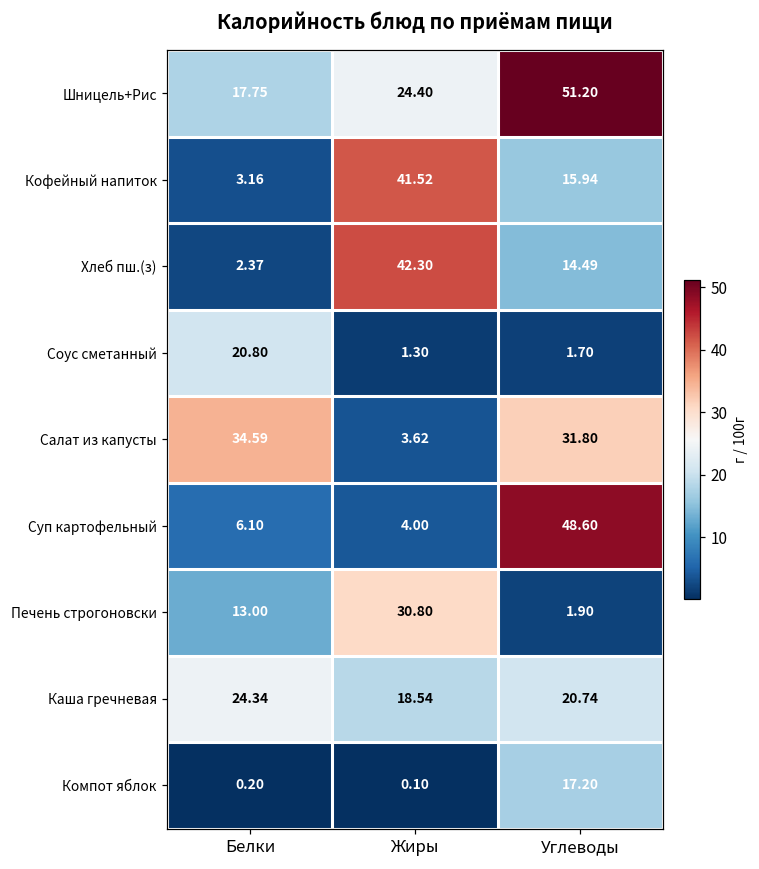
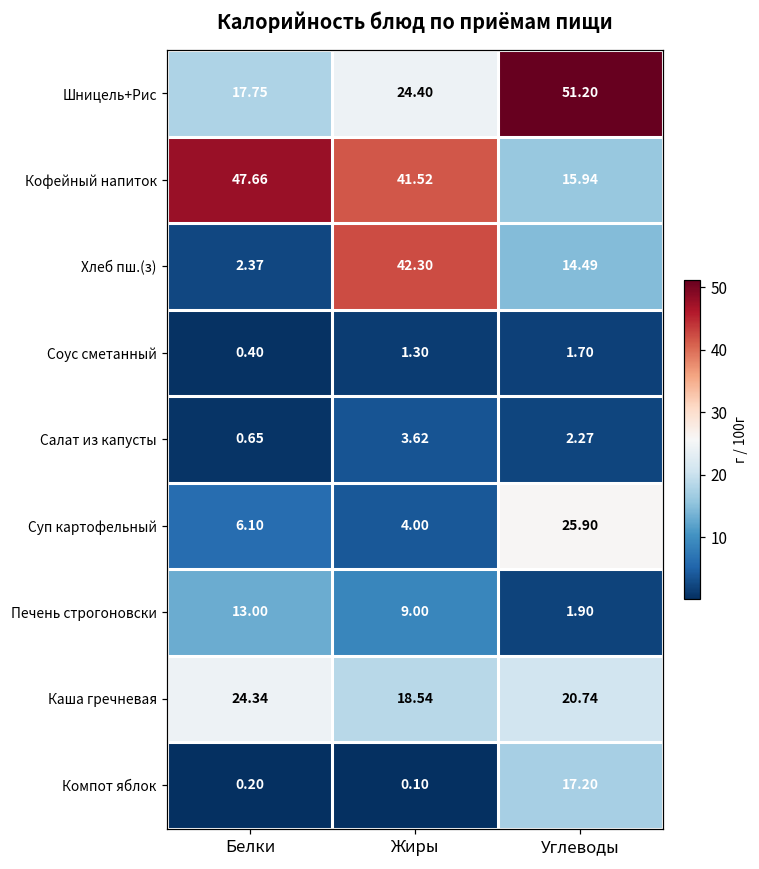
Кофейный напиток, Белки: 3.16 -> 47.66
Соус сметанный, Белки: 20.80 -> 0.40
Салат из капусты, Белки: 34.59 -> 0.65
Салат из капусты, Углеводы: 31.80 -> 2.27
Суп картофельный, Углеводы: 48.60 -> 25.90
Печень строгоновски, Жиры: 30.80 -> 9.00
